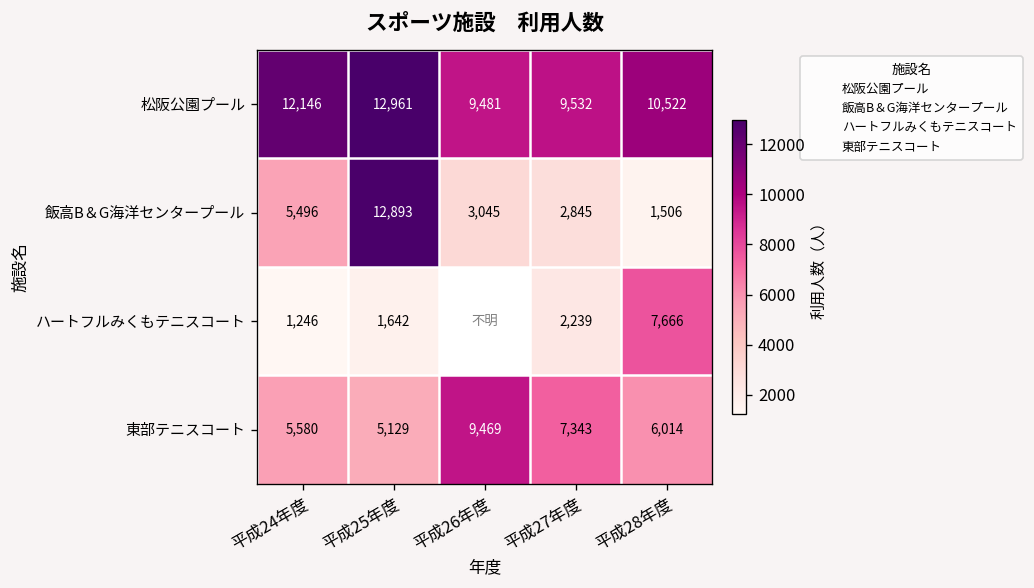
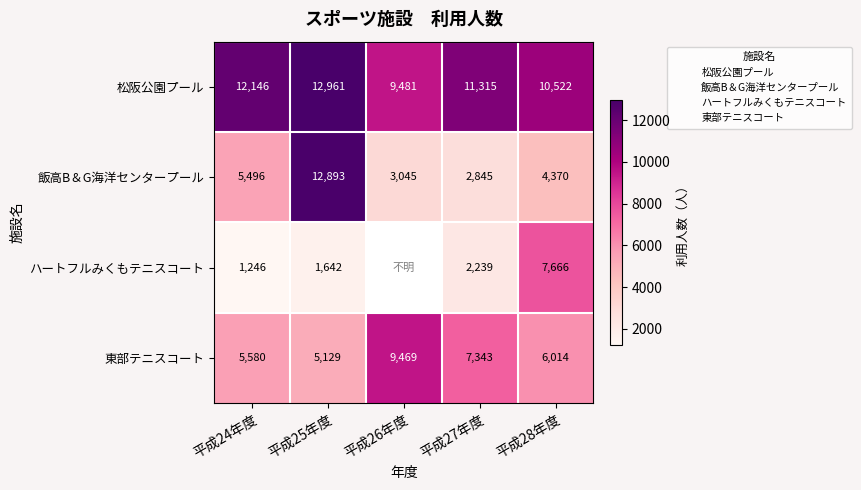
松阪公園プール, 平成27年度: 9,532 -> 11,315
飯高B＆G海洋センタープール, 平成28年度: 1,506 -> 4,370
